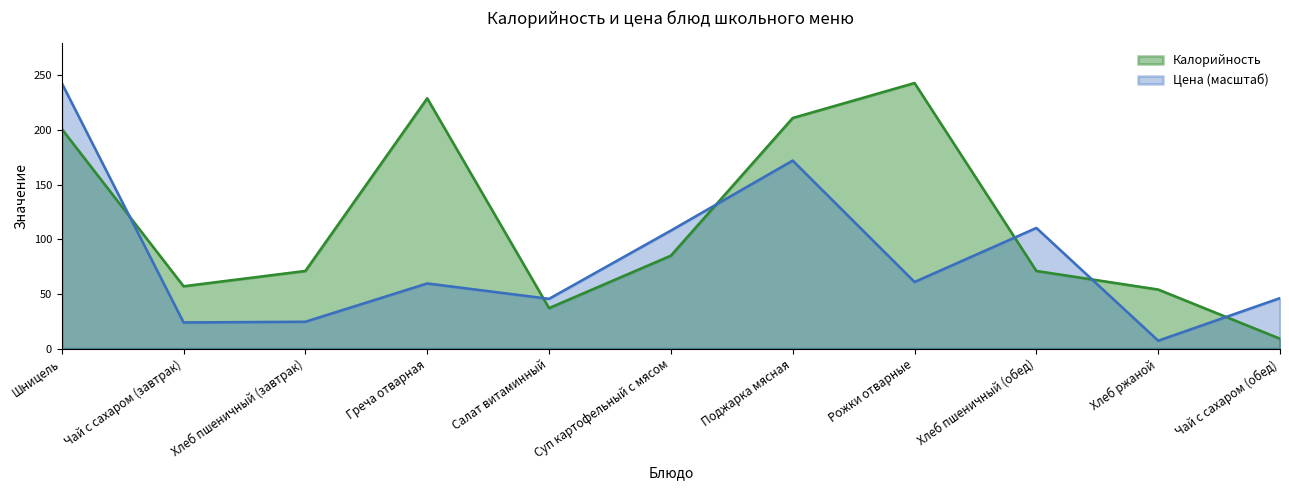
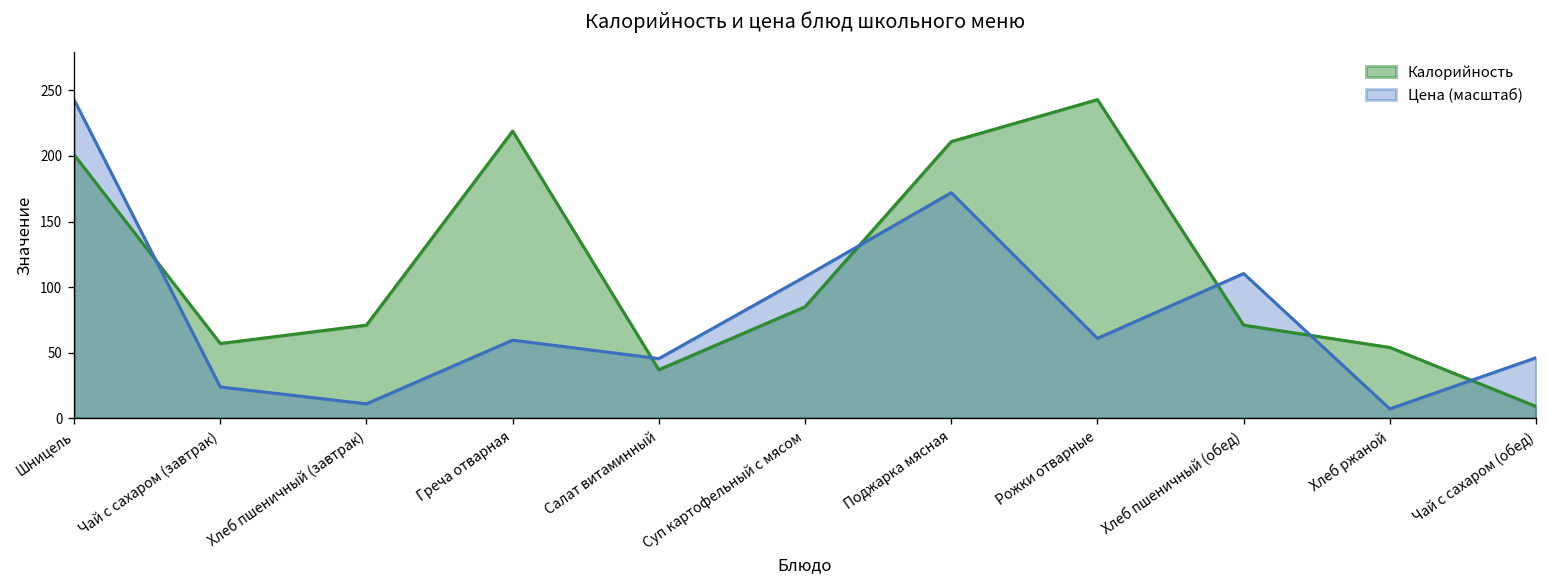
Цена (масштаб), Хлеб пшеничный (завтрак): 25 -> 11
Калорийность, Греча отварная: 229 -> 219
